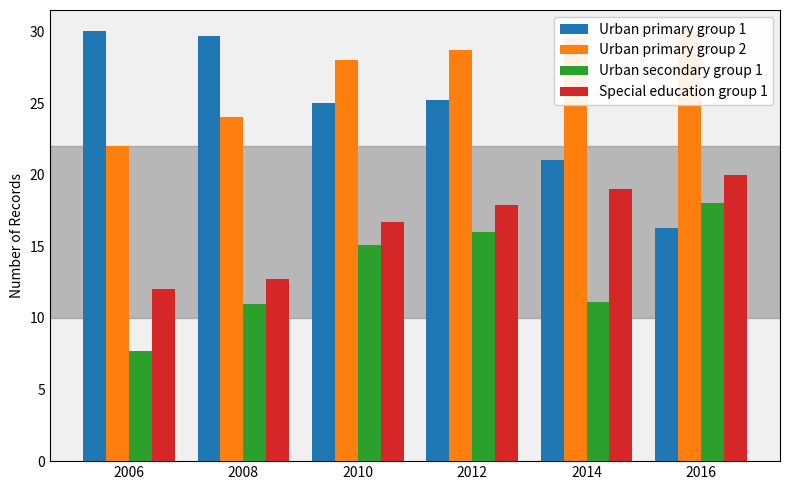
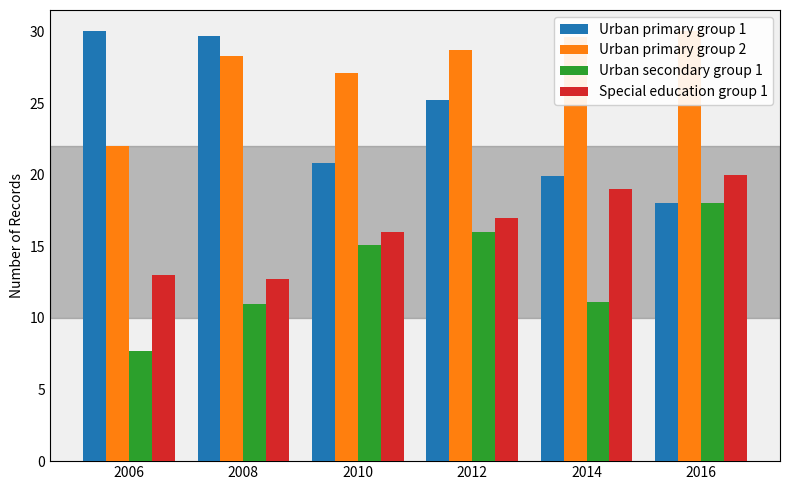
Special education group 1, 2006: 12 -> 13
Urban primary group 2, 2008: 24.0 -> 28.3
Urban primary group 1, 2010: 25.0 -> 20.8
Urban primary group 2, 2010: 28.0 -> 27.1
Special education group 1, 2010: 16.7 -> 16.0
Special education group 1, 2012: 17.9 -> 17.0
Urban primary group 1, 2014: 21.0 -> 19.9
Urban primary group 1, 2016: 16.3 -> 18.0
